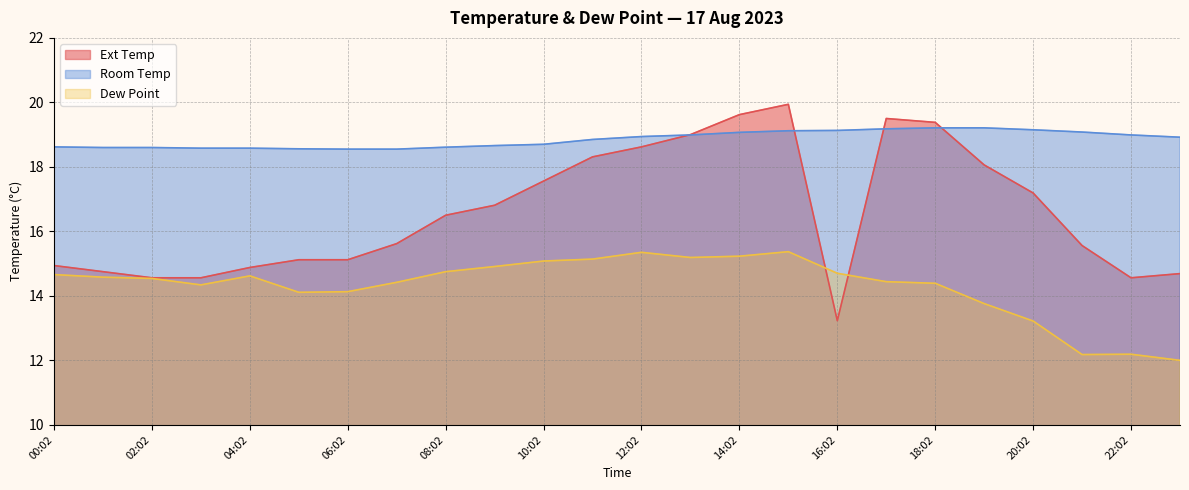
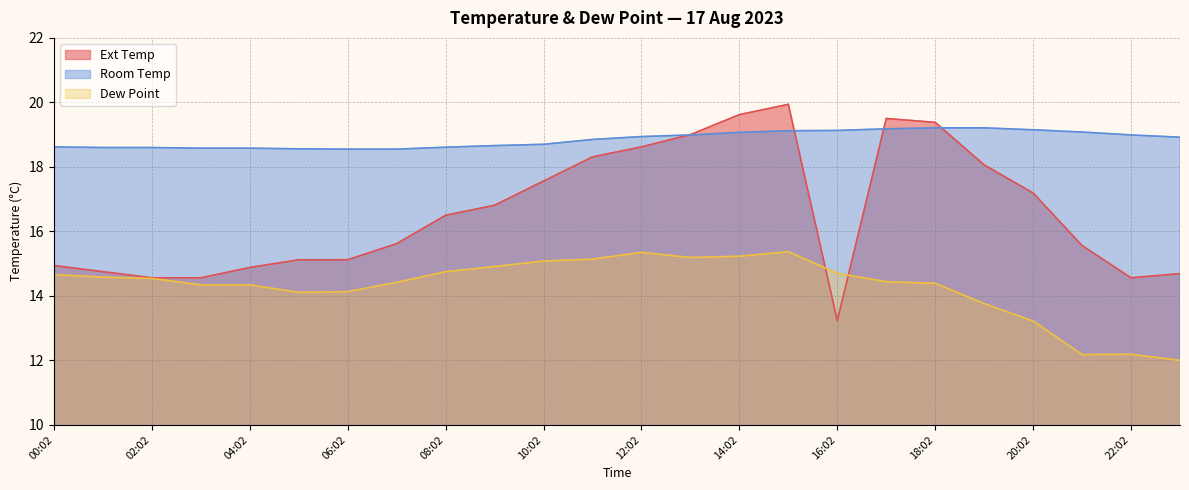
Dew Point, 04:02: 14.6 -> 14.3
